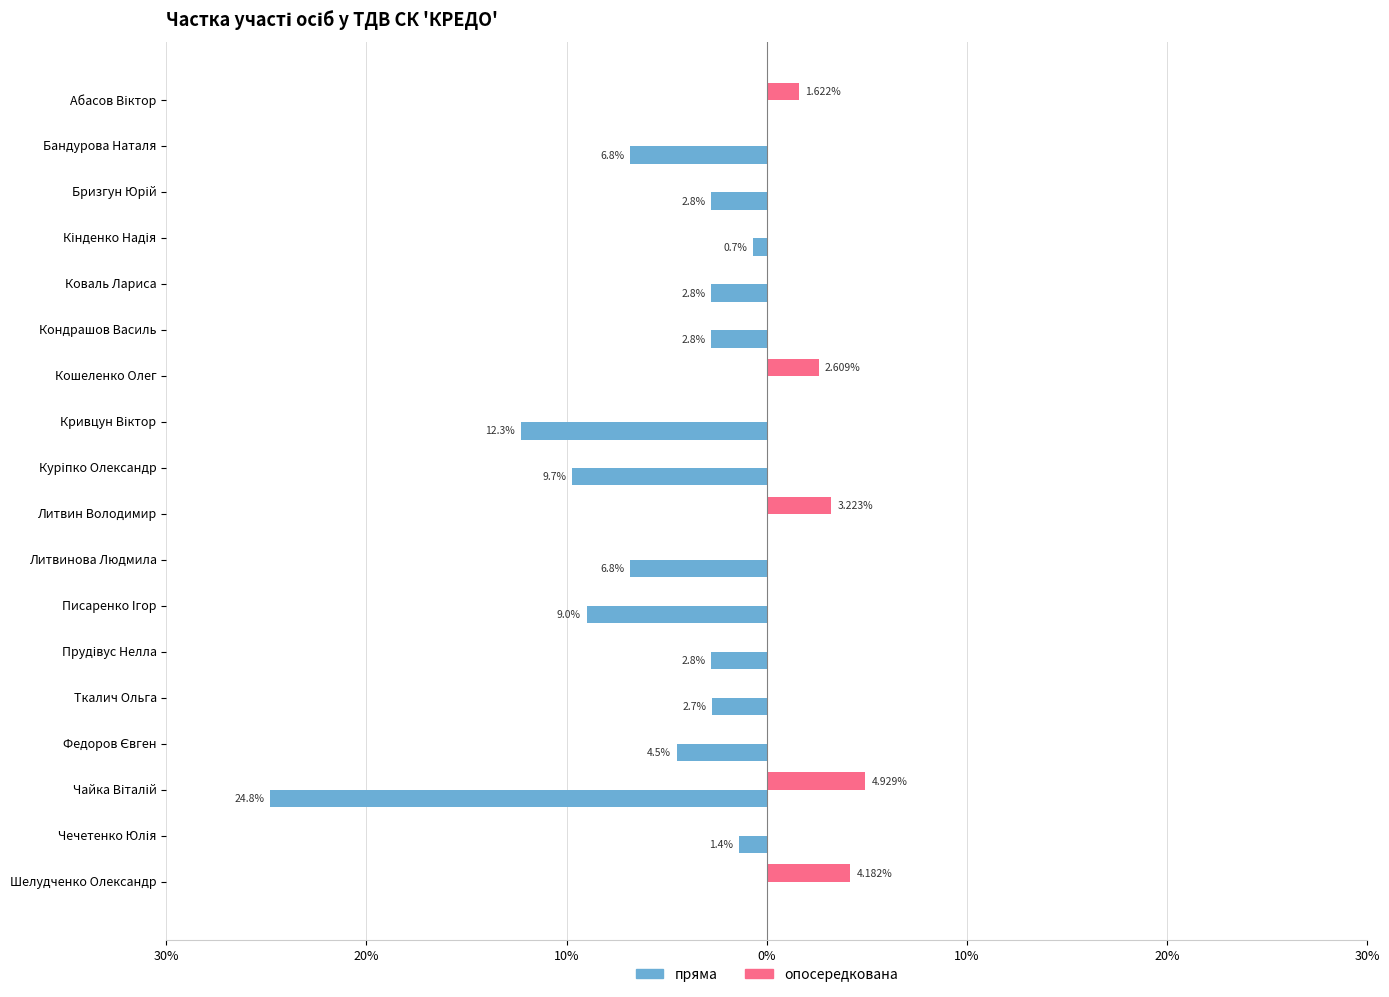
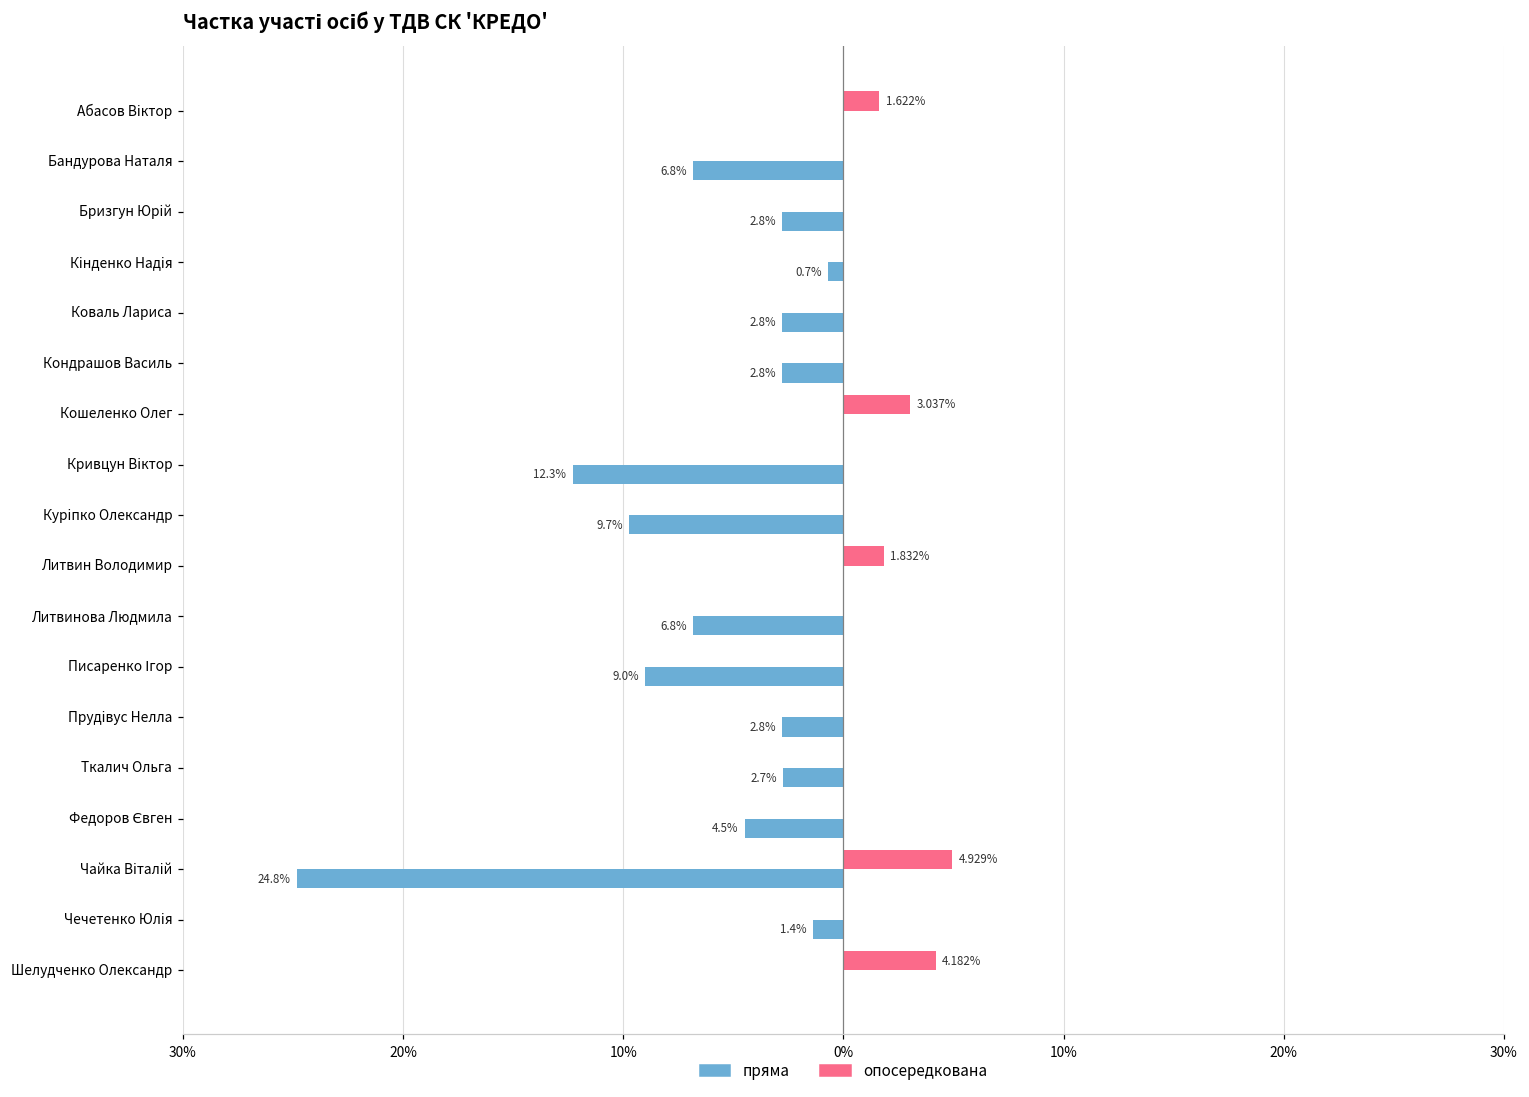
опосередкована, Кошеленко Олег: 2.609% -> 3.037%
опосередкована, Литвин Володимир: 3.223% -> 1.832%
